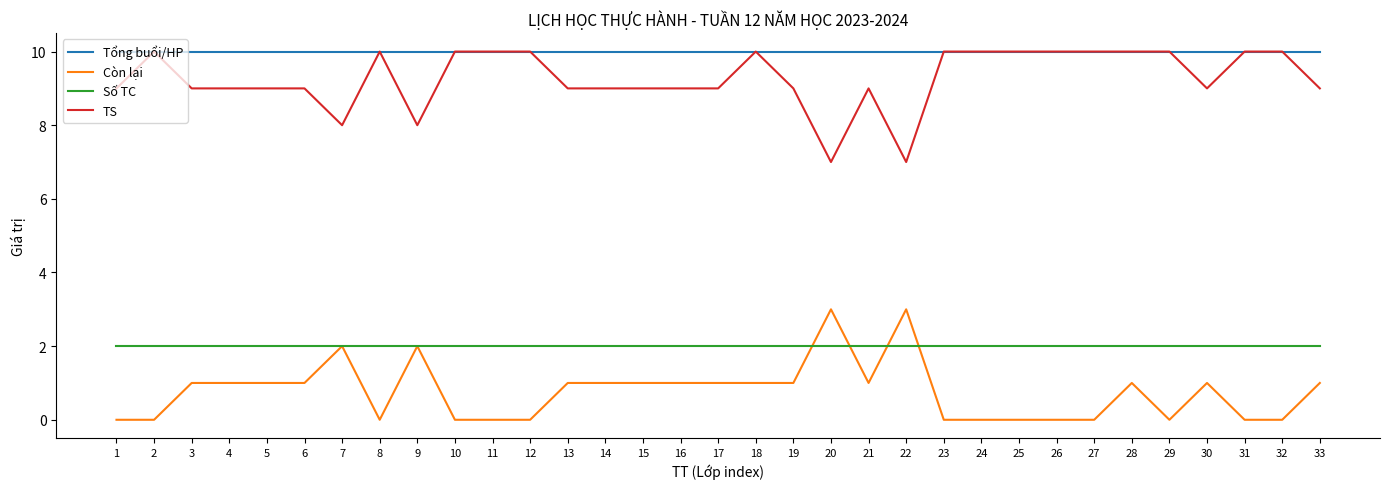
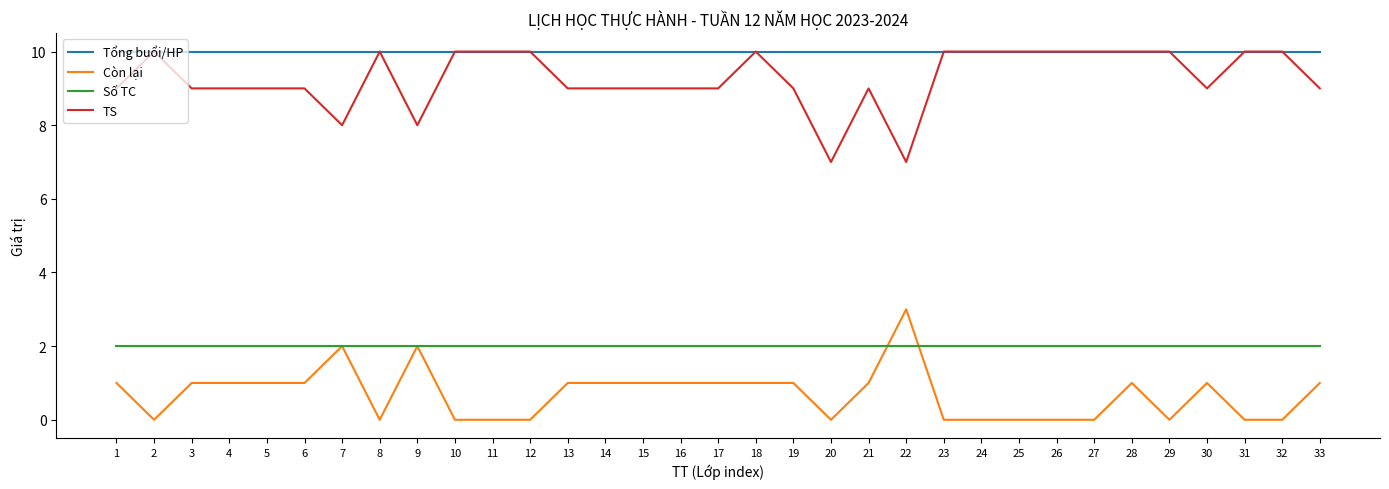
Còn lại, 1: 0 -> 1
Còn lại, 20: 3 -> 0
